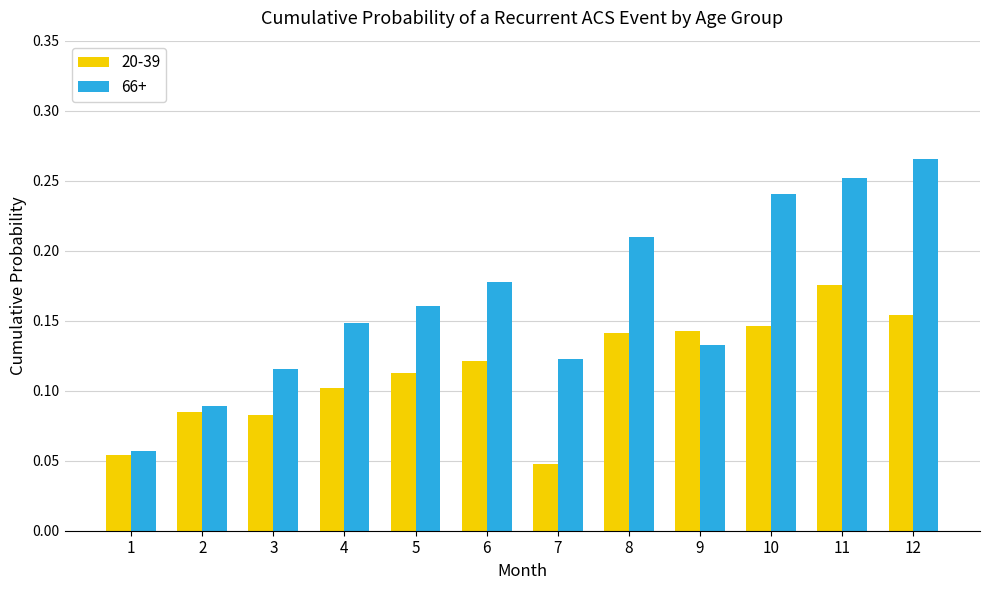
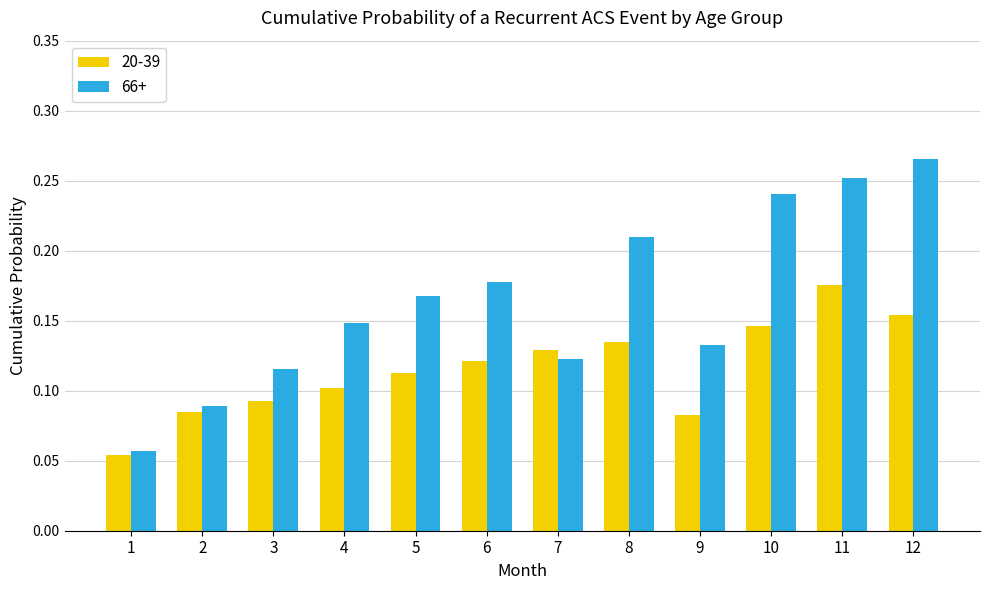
20-39, 3: 0.083 -> 0.092
66+, 5: 0.161 -> 0.167
20-39, 7: 0.048 -> 0.129
20-39, 8: 0.141 -> 0.135
20-39, 9: 0.143 -> 0.083
